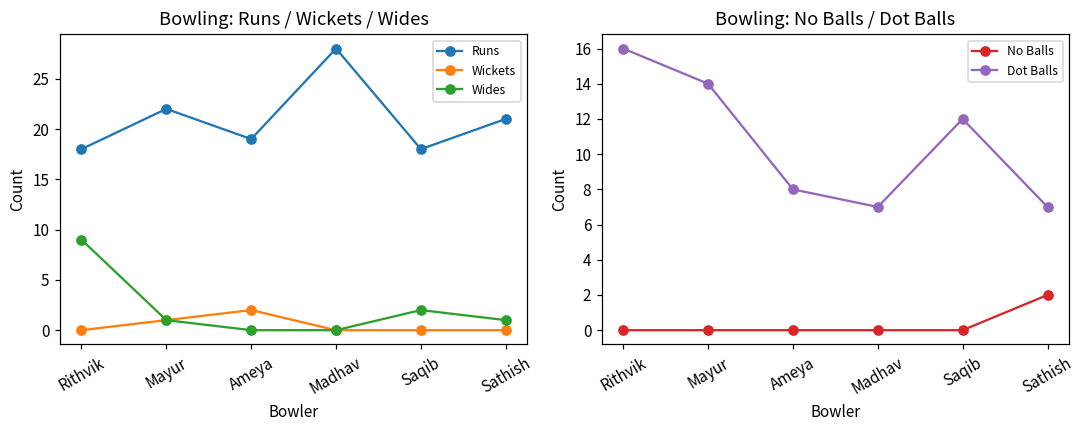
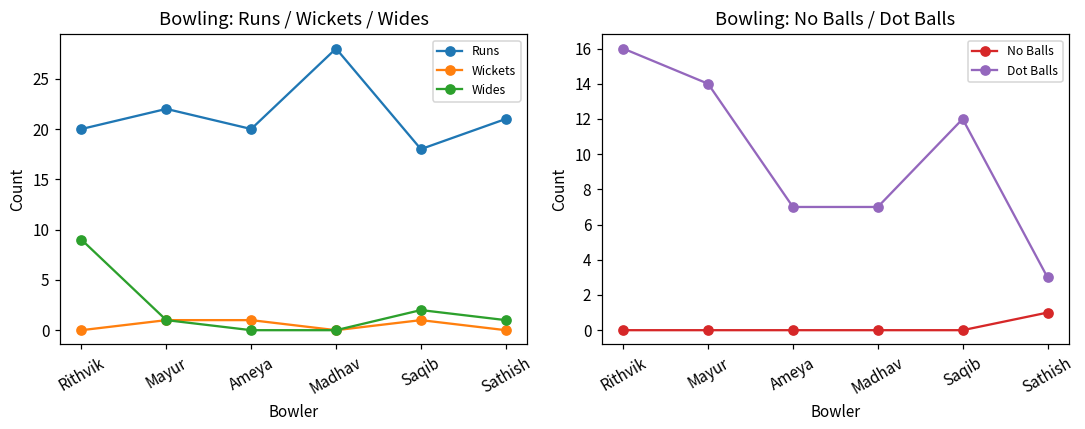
Bowling: Runs / Wickets / Wides, Runs, Rithvik: 18 -> 20
Bowling: Runs / Wickets / Wides, Runs, Ameya: 19 -> 20
Bowling: Runs / Wickets / Wides, Wickets, Ameya: 2 -> 1
Bowling: Runs / Wickets / Wides, Wickets, Saqib: 0 -> 1
Bowling: No Balls / Dot Balls, Dot Balls, Ameya: 8 -> 7
Bowling: No Balls / Dot Balls, No Balls, Sathish: 2 -> 1
Bowling: No Balls / Dot Balls, Dot Balls, Sathish: 7 -> 3
